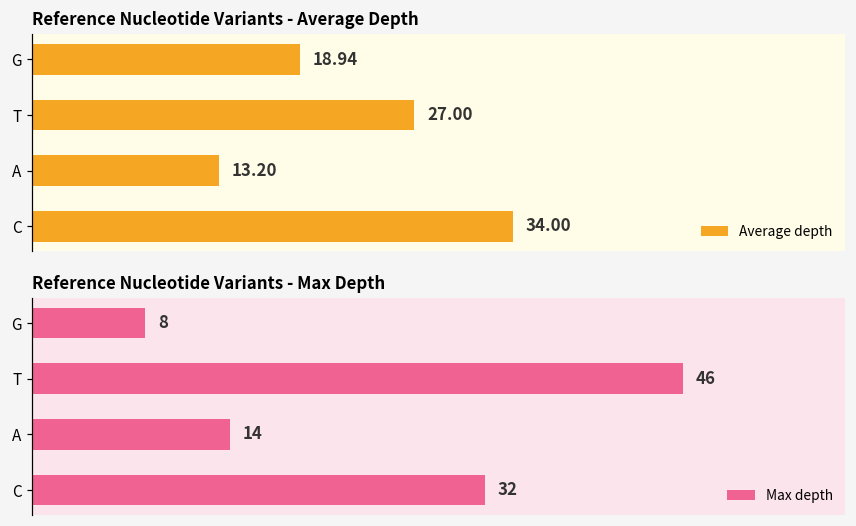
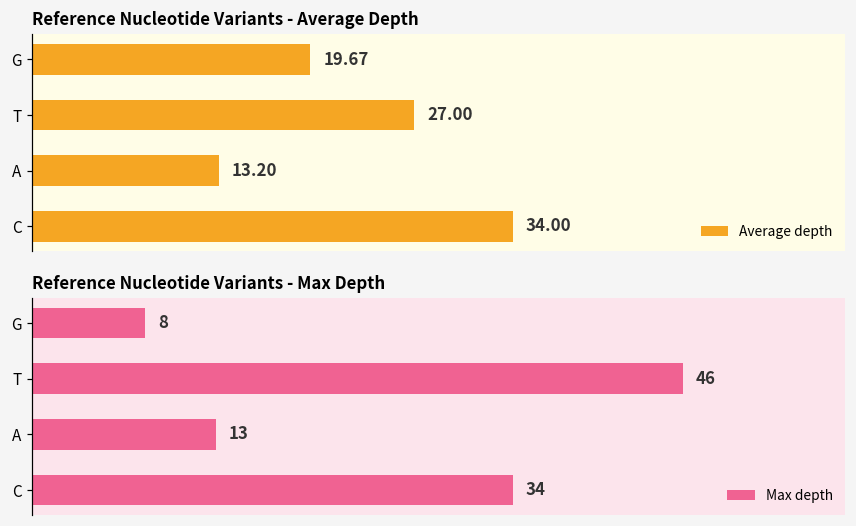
Reference Nucleotide Variants - Average Depth, G: 18.94 -> 19.67
Reference Nucleotide Variants - Max Depth, A: 14 -> 13
Reference Nucleotide Variants - Max Depth, C: 32 -> 34
